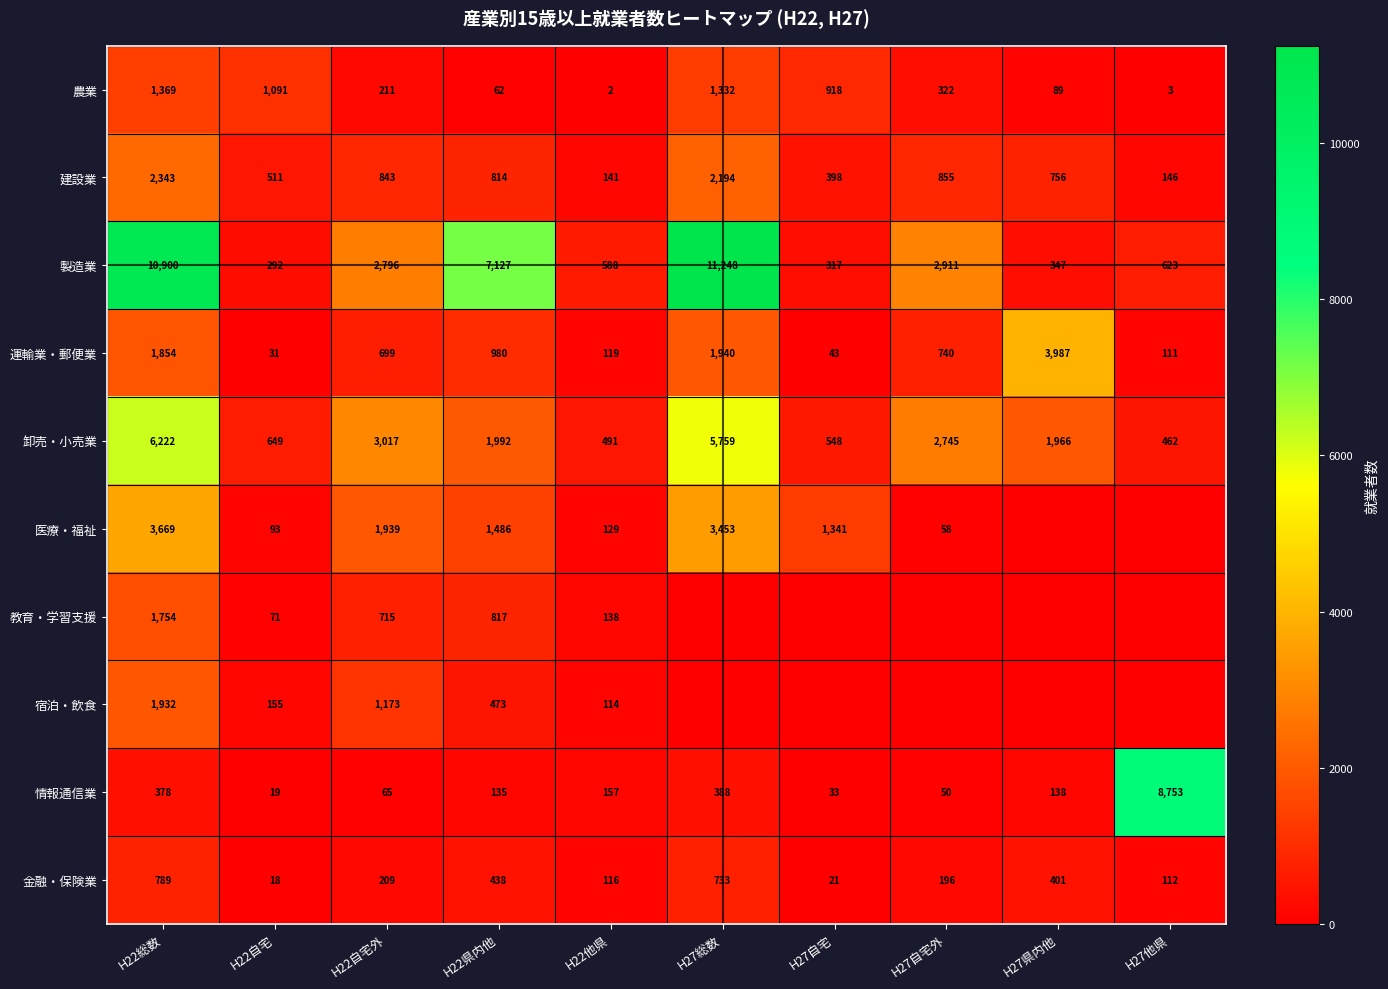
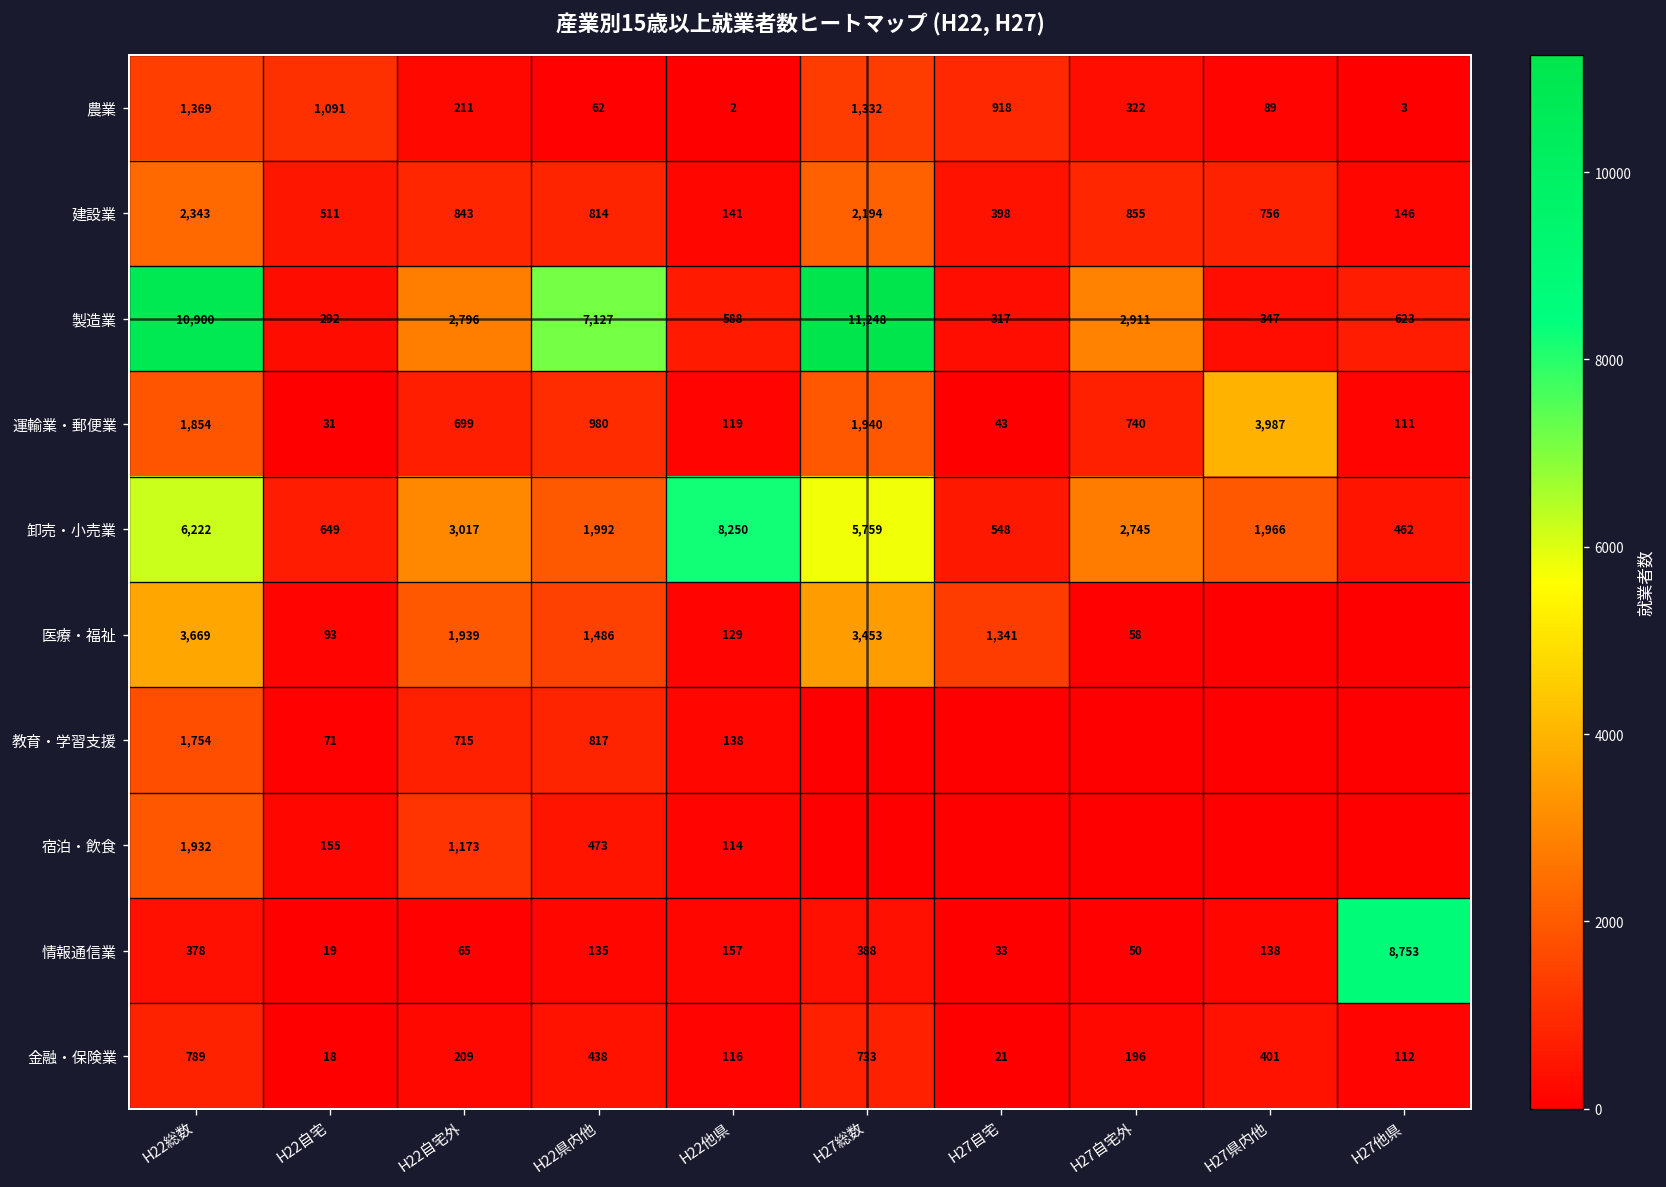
卸売・小売業, H22他県: 491 -> 8,250
